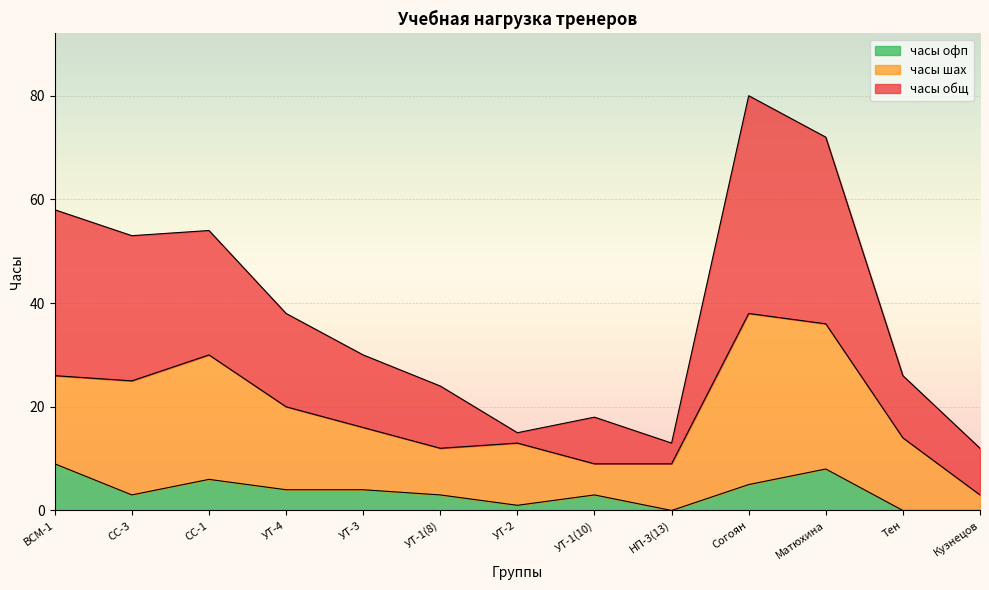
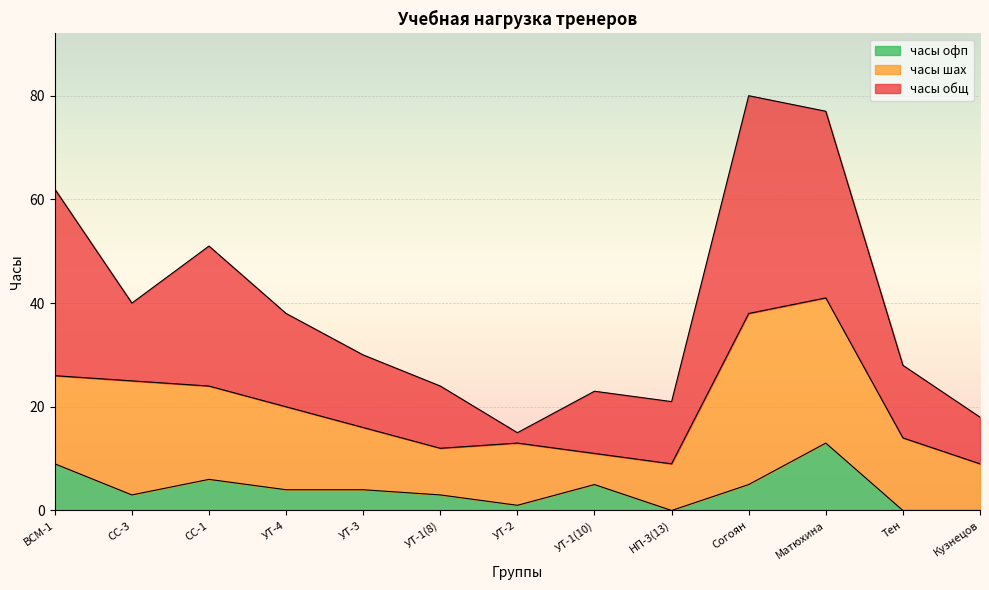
часы общ, ВСМ-1: 32 -> 36
часы общ, СС-3: 28 -> 15
часы шах, СС-1: 24 -> 18
часы общ, СС-1: 24 -> 27
часы офп, УТ-1(10): 3 -> 5
часы общ, УТ-1(10): 9 -> 12
часы общ, НП-3(13): 4 -> 12
часы офп, Матюхина: 8 -> 13
часы общ, Тен: 12 -> 14
часы шах, Кузнецов: 3 -> 9
